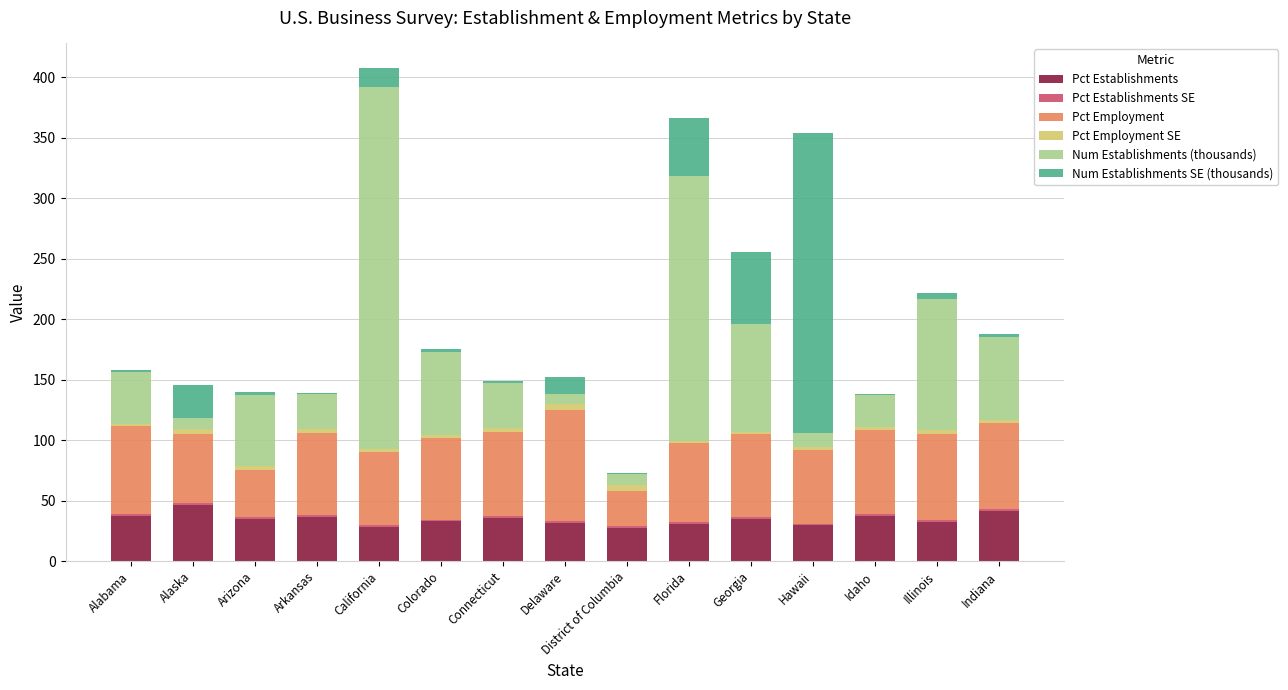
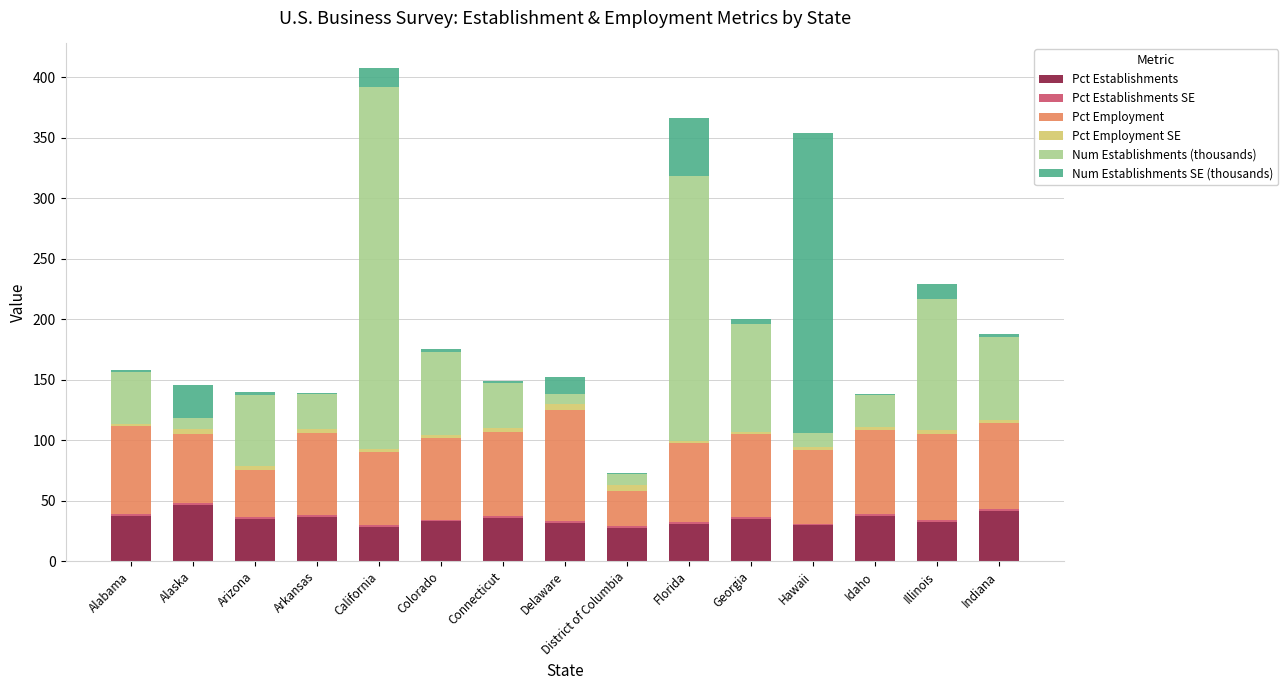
Num Establishments SE (thousands), Georgia: 60 -> 4
Num Establishments SE (thousands), Illinois: 5 -> 13
